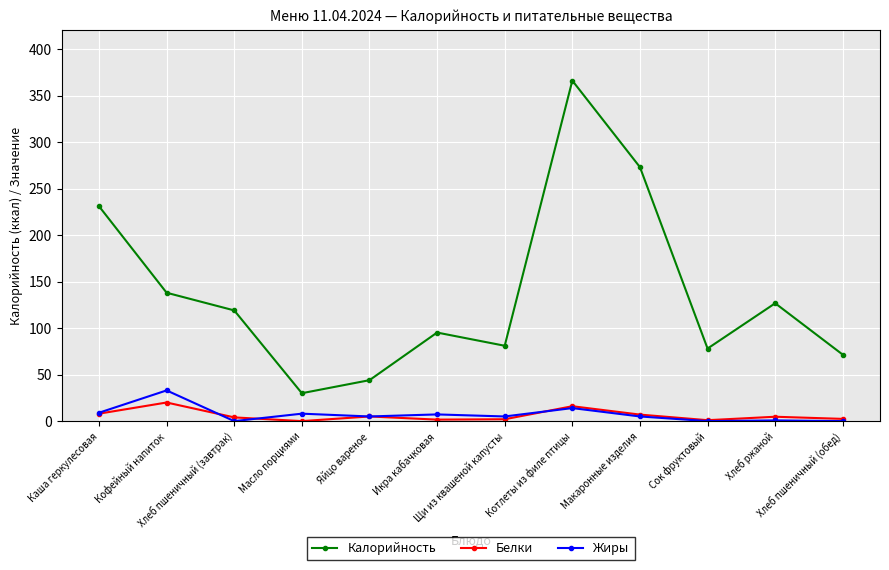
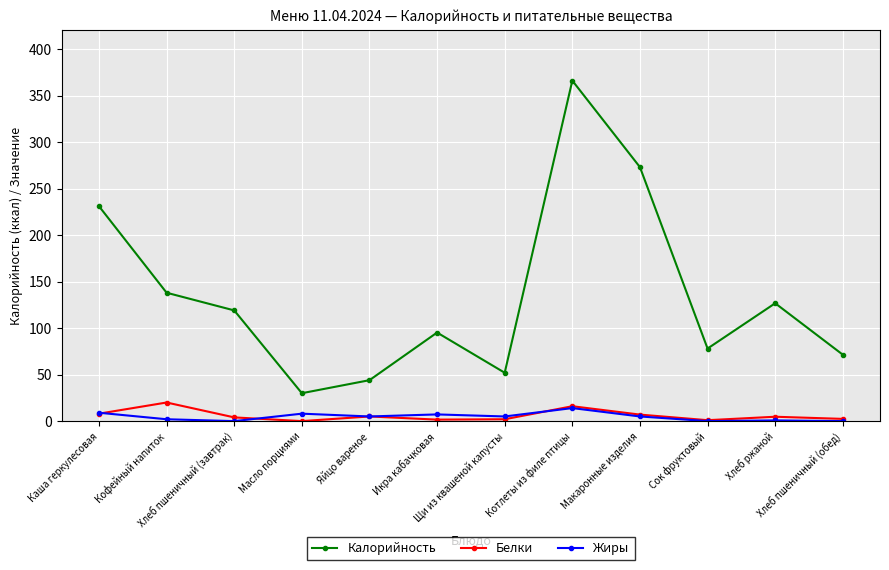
Жиры, Кофейный напиток: 30 -> 0
Калорийность, Щи из квашеной капусты: 80 -> 50
